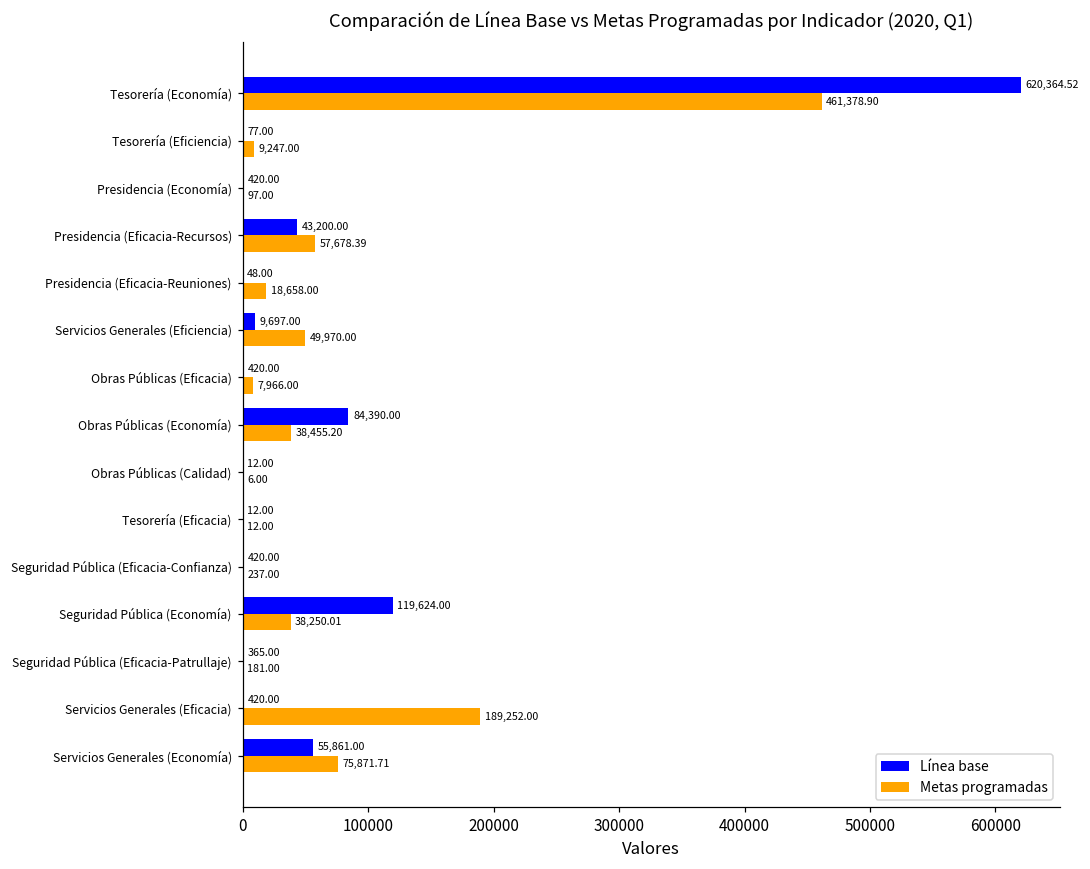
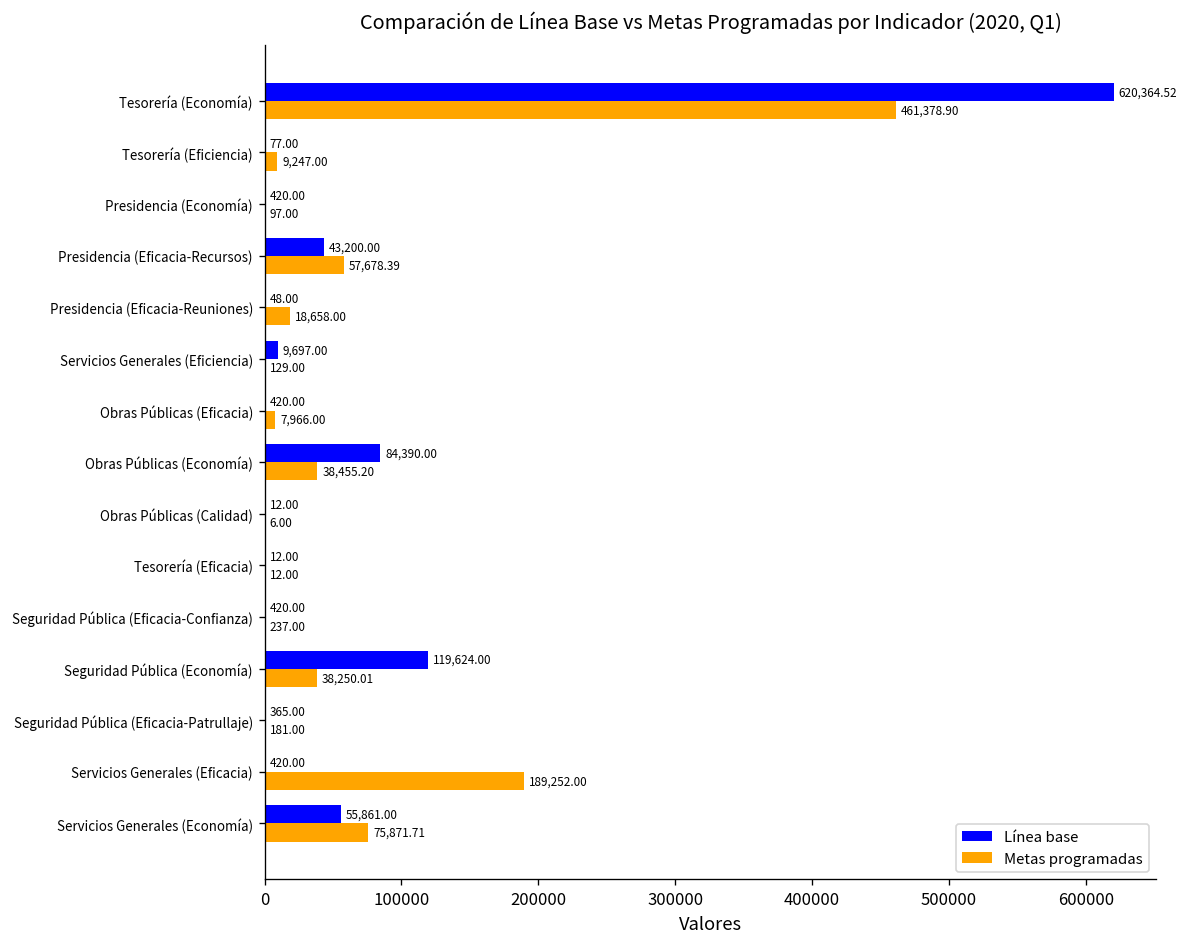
Metas programadas, Servicios Generales (Eficiencia): 49,970.00 -> 129.00
